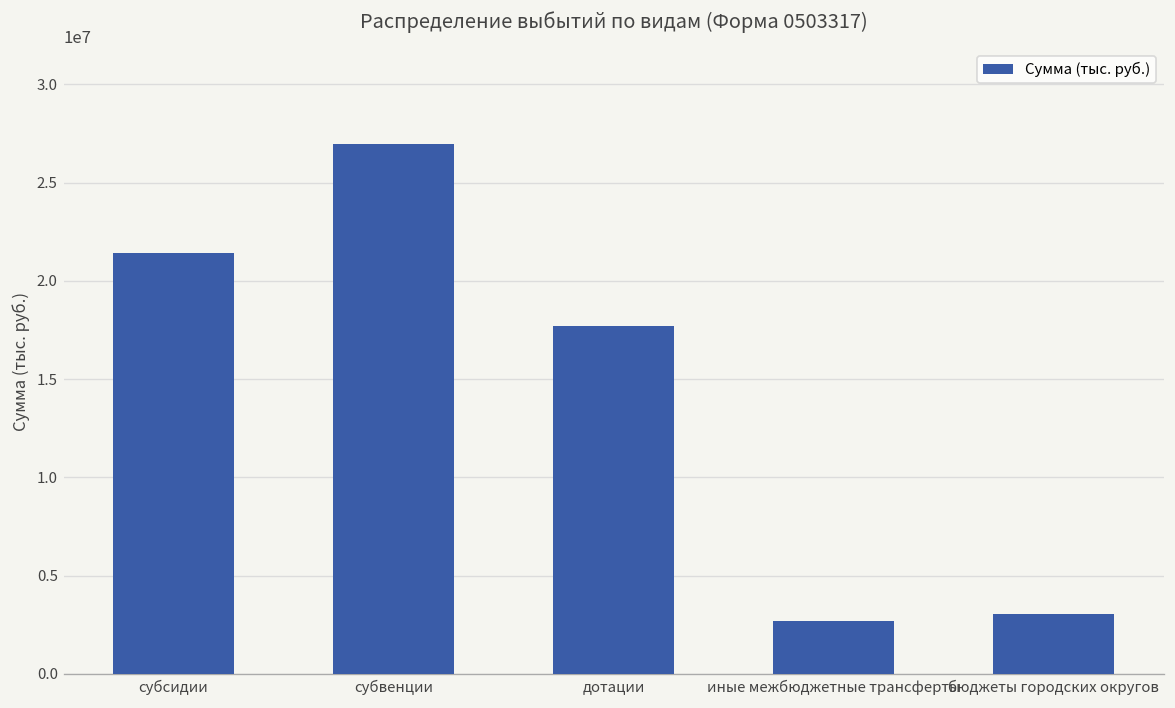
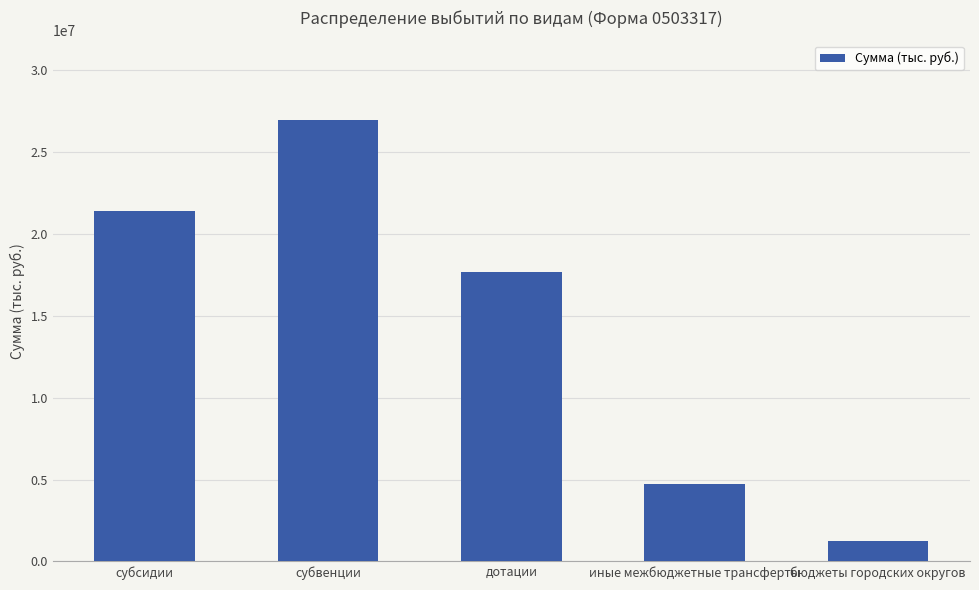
иные межбюджетные трансферты: 2700000 -> 4700000
бюджеты городских округов: 3000000 -> 1300000
